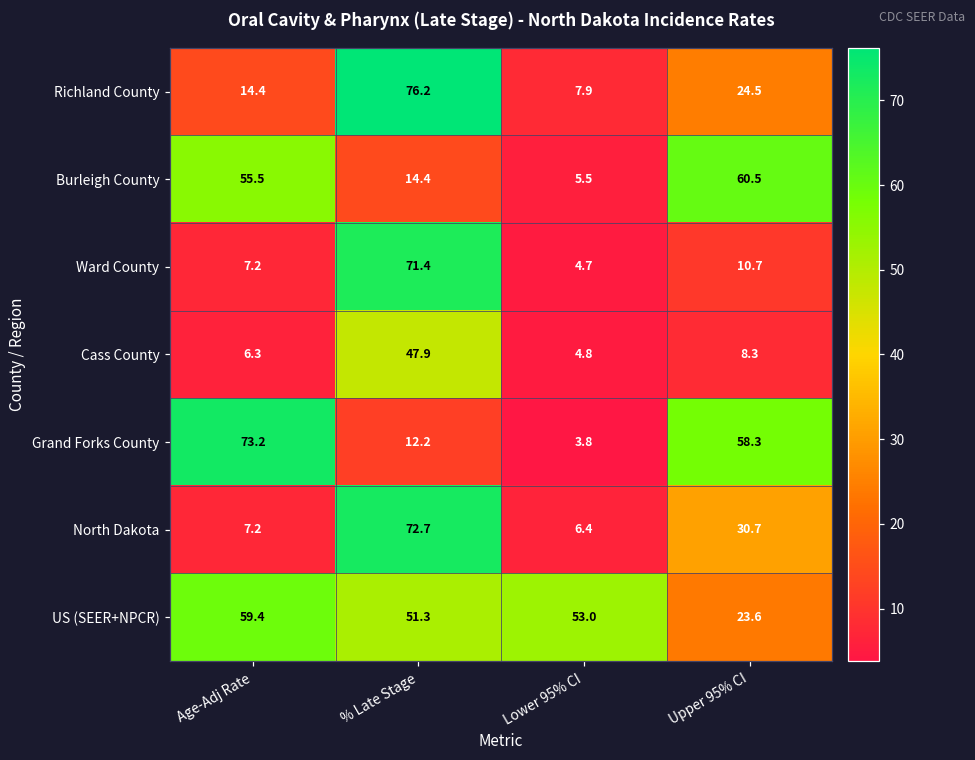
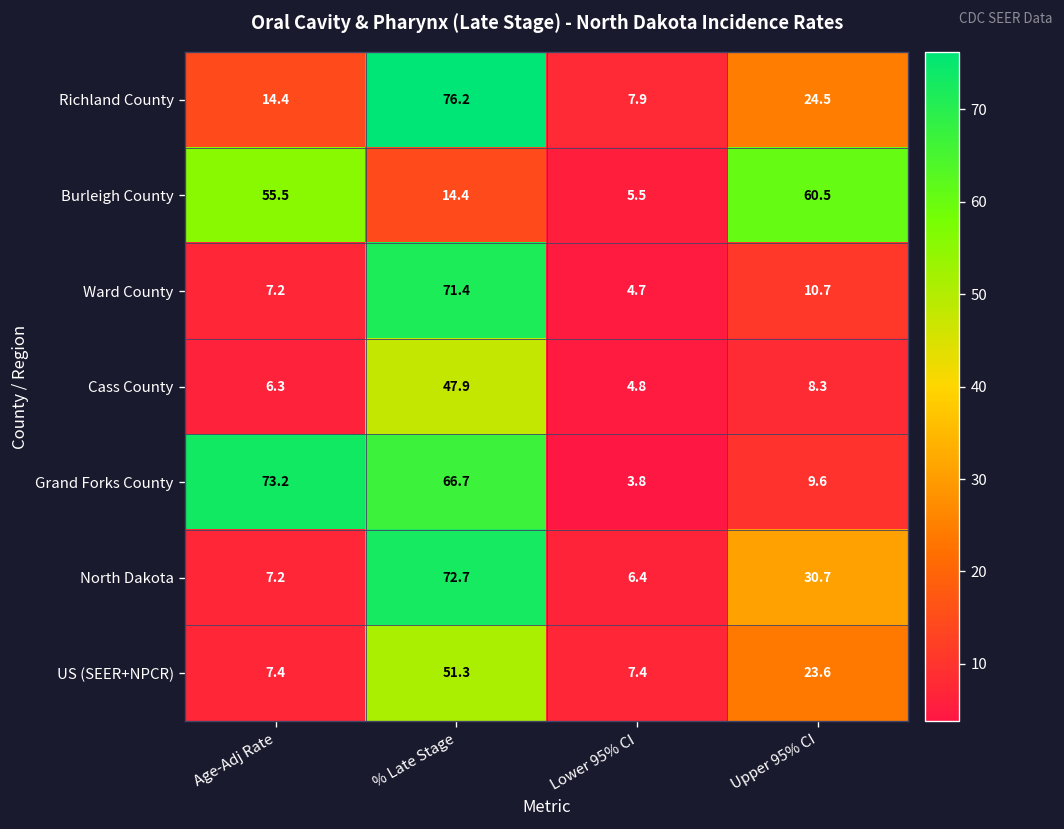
Grand Forks County, % Late Stage: 12.2 -> 66.7
Grand Forks County, Upper 95% CI: 58.3 -> 9.6
US (SEER+NPCR), Age-Adj Rate: 59.4 -> 7.4
US (SEER+NPCR), Lower 95% CI: 53.0 -> 7.4
